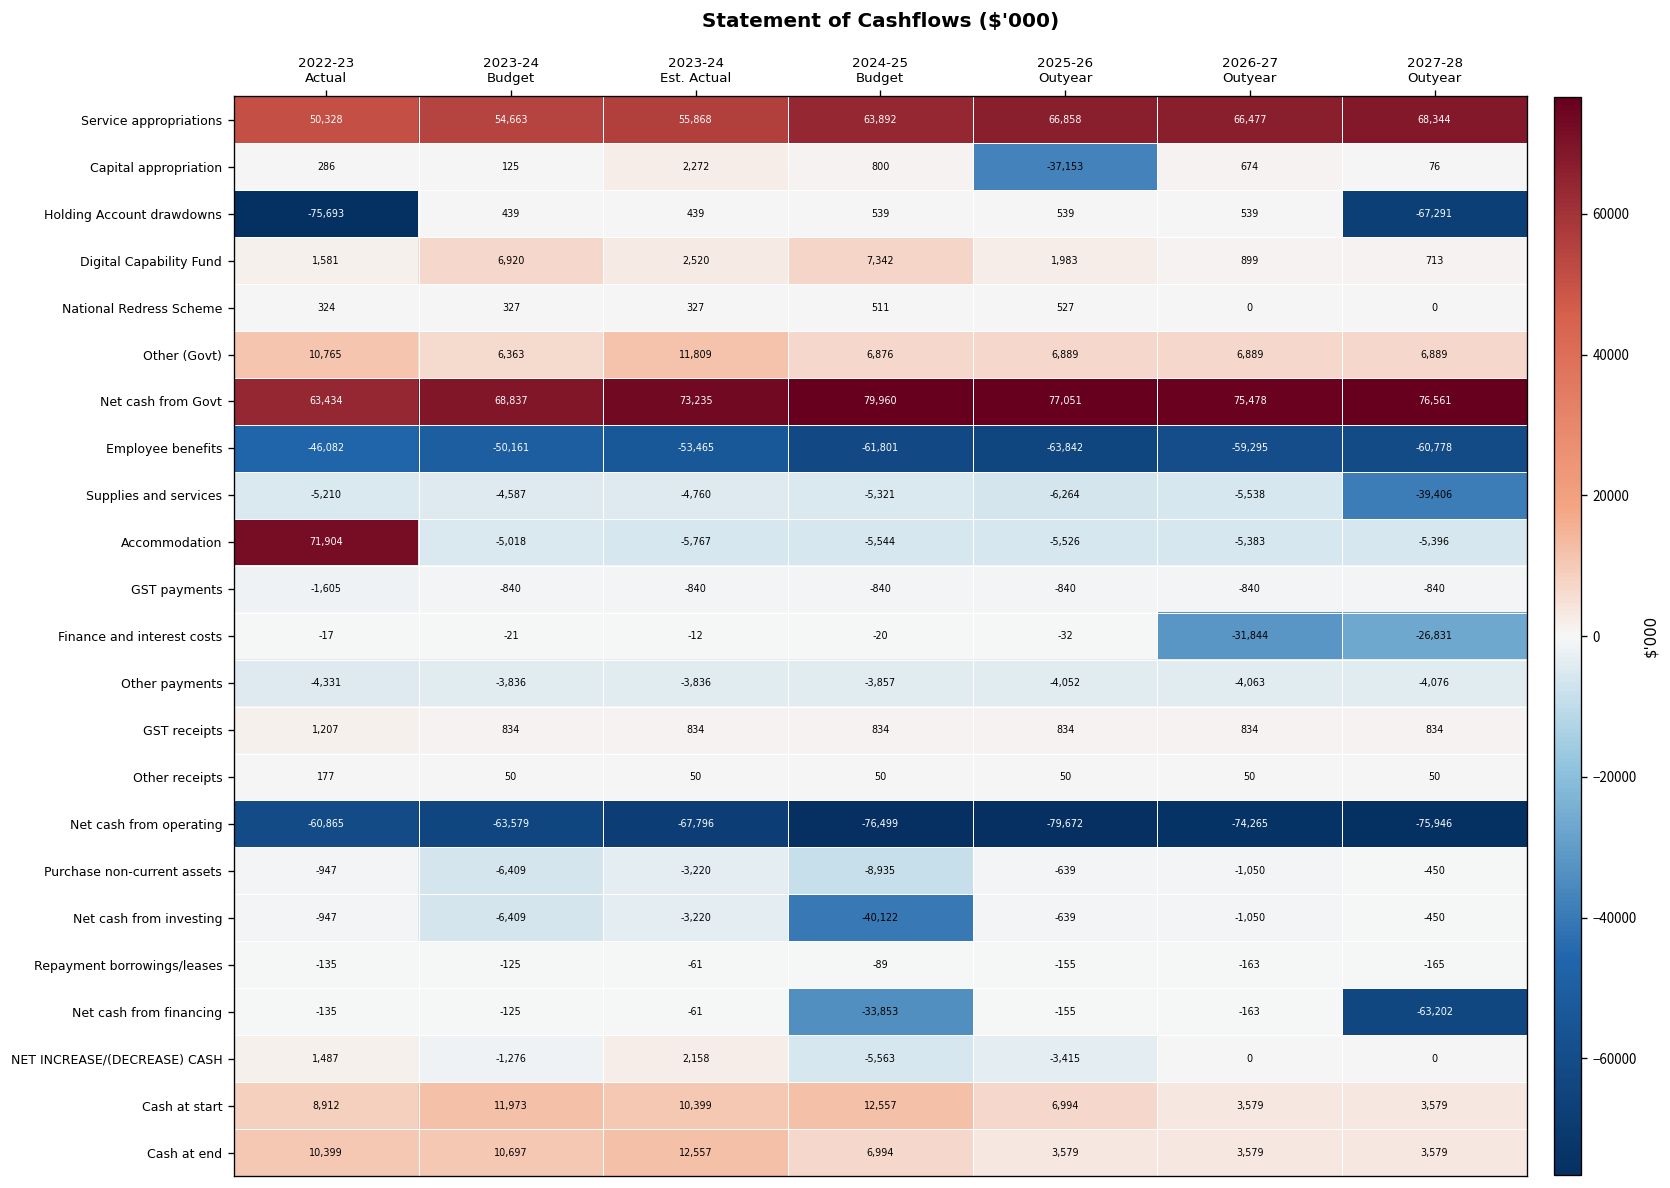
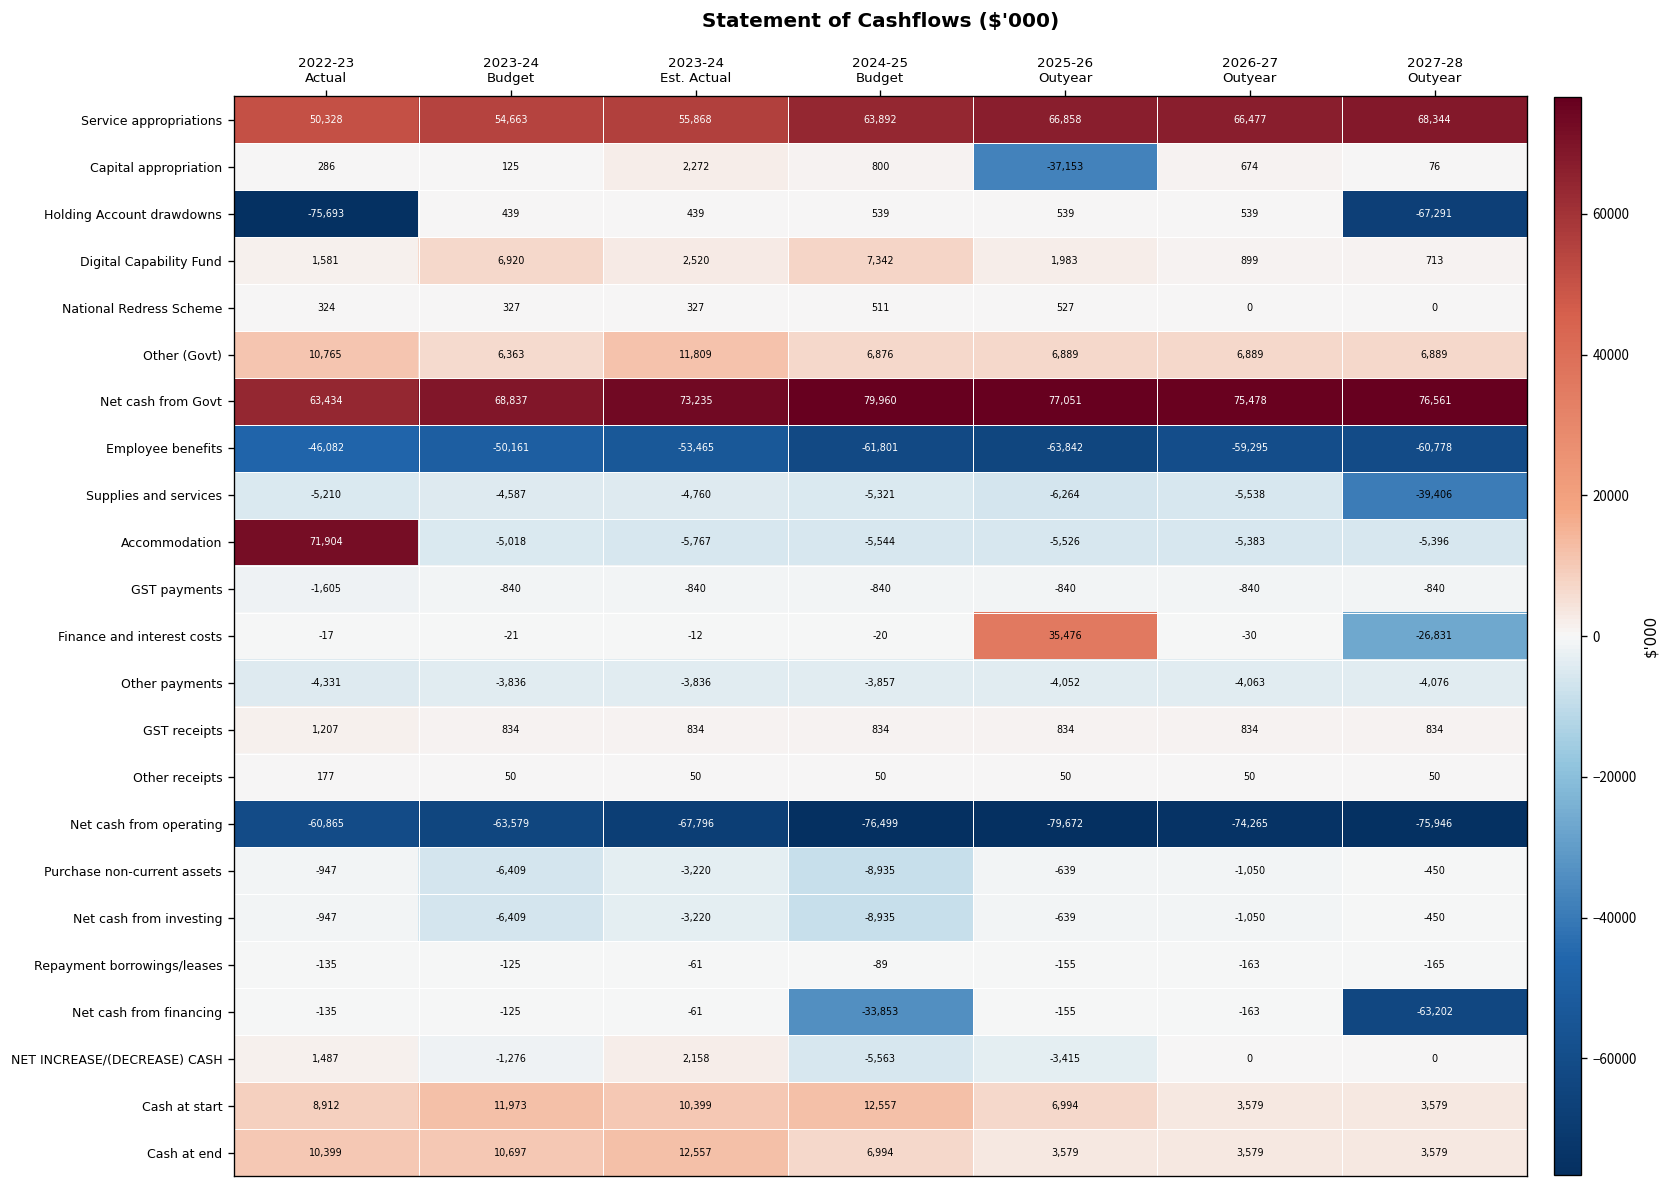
Finance and interest costs, 2025-26 Outyear: -32 -> 35,476
Finance and interest costs, 2026-27 Outyear: -31,844 -> -30
Net cash from investing, 2024-25 Budget: -40,122 -> -8,935
